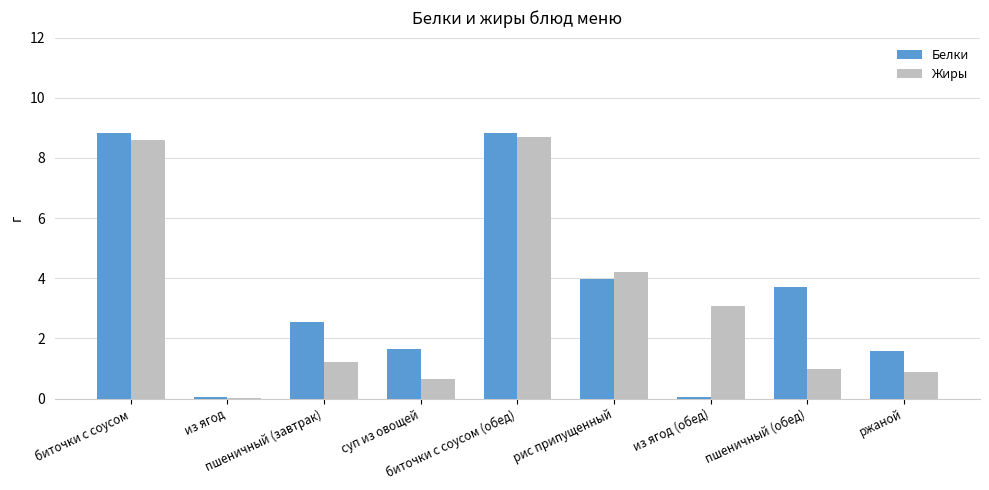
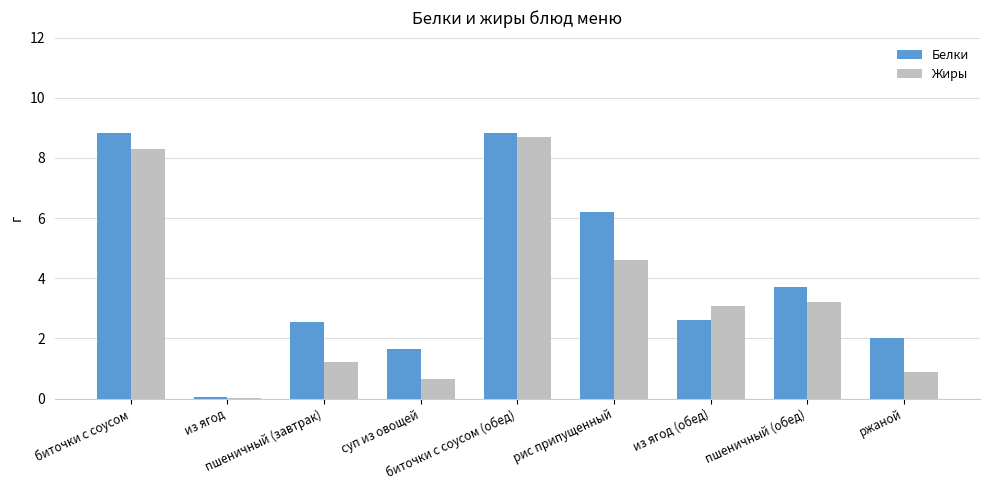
Жиры, биточки с соусом: 8.6 -> 8.3
Белки, рис припущенный: 4.0 -> 6.2
Жиры, рис припущенный: 4.2 -> 4.6
Белки, из ягод (обед): 0.1 -> 2.6
Жиры, пшеничный (обед): 1.0 -> 3.2
Белки, ржаной: 1.6 -> 2.0
